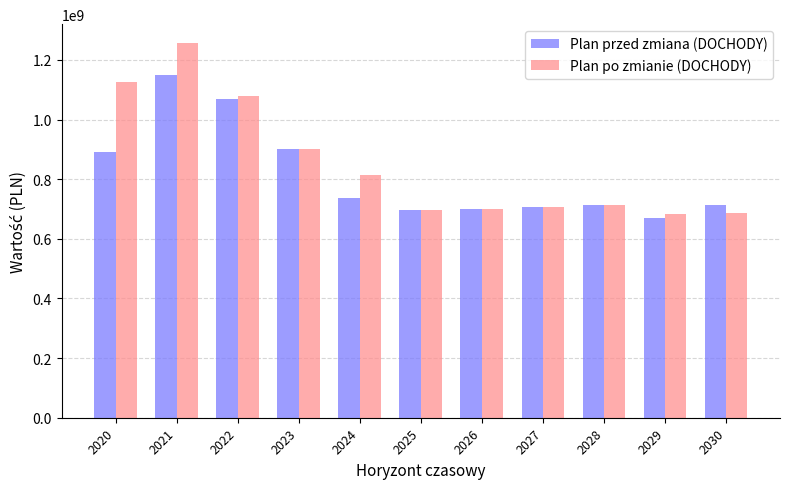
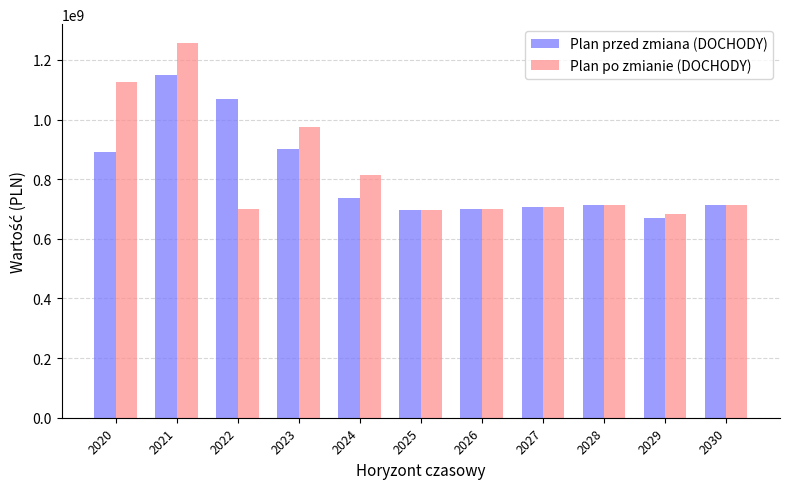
Plan po zmianie (DOCHODY), 2022: 1080000000 -> 700000000
Plan po zmianie (DOCHODY), 2023: 900000000 -> 980000000
Plan po zmianie (DOCHODY), 2030: 690000000 -> 710000000
